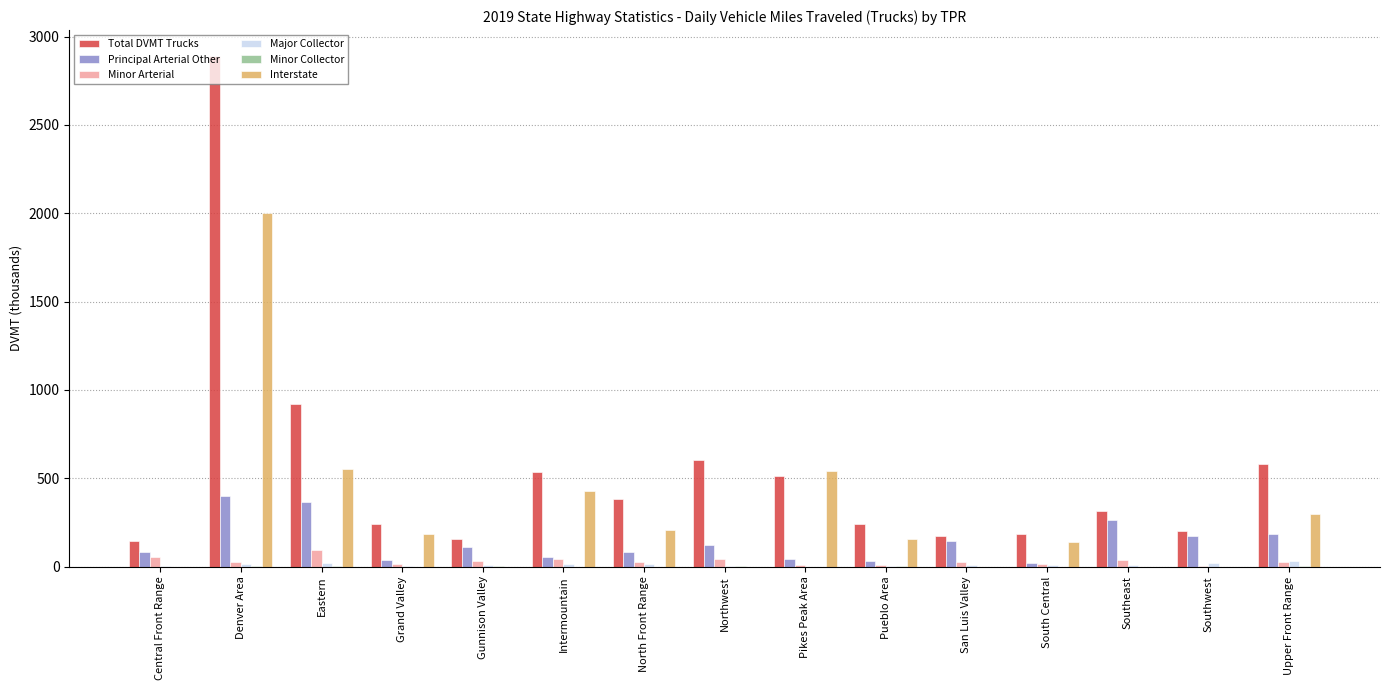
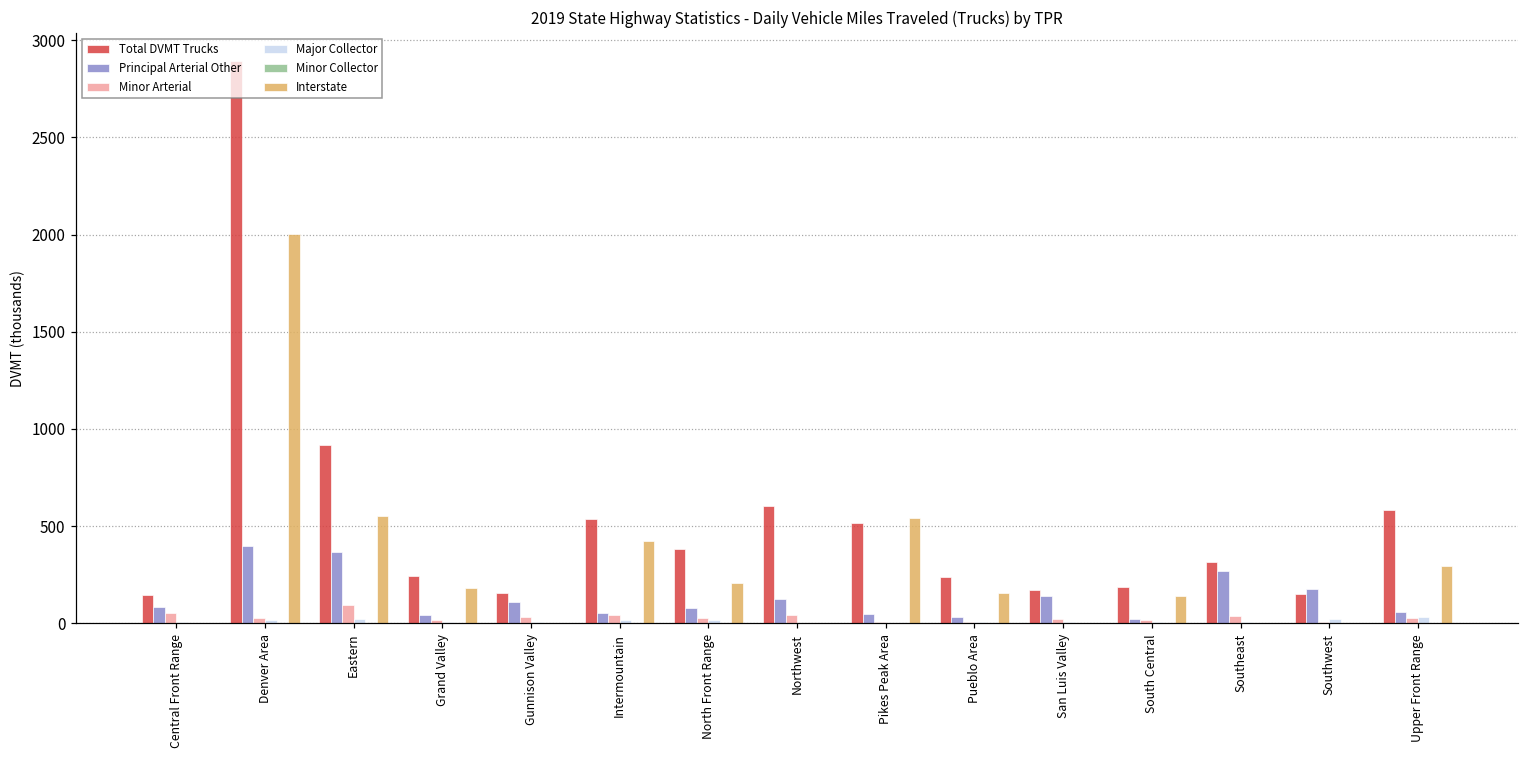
Total DVMT Trucks, Southwest: 200 -> 150
Principal Arterial Other, Upper Front Range: 190 -> 60
